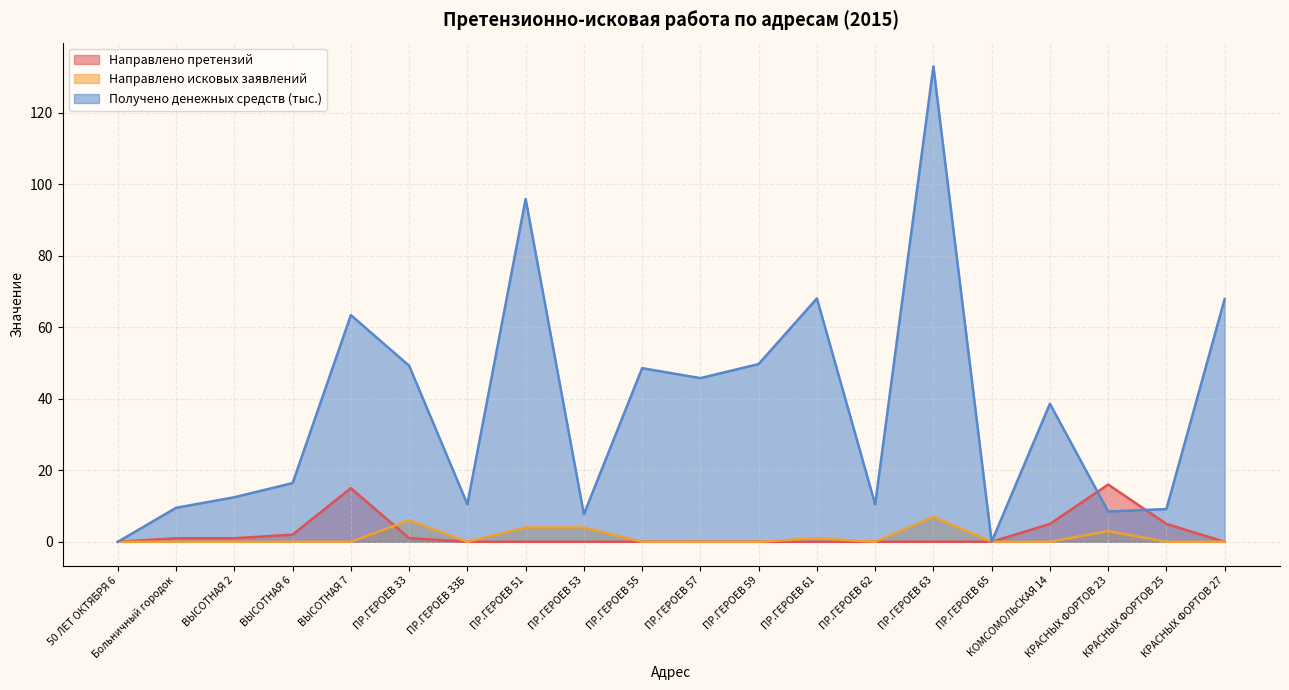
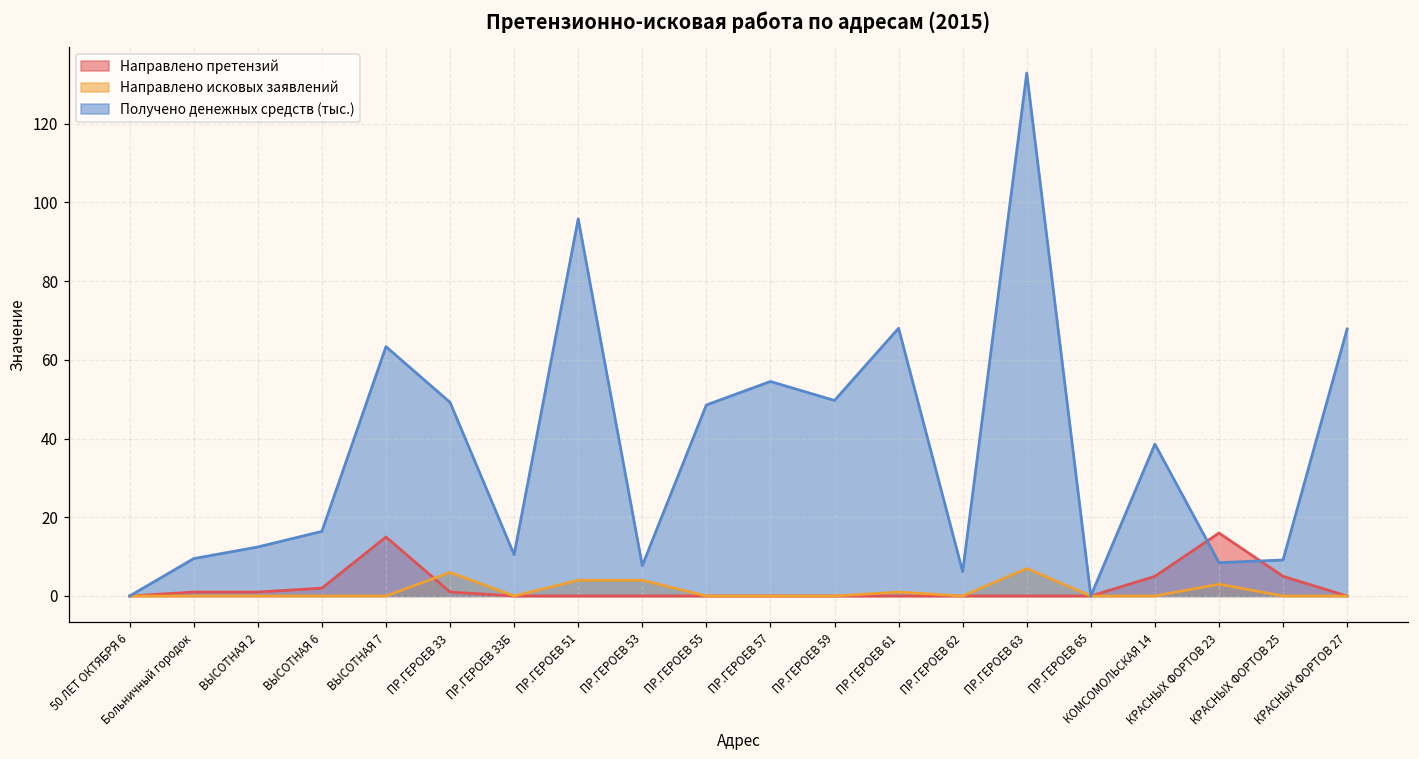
Получено денежных средств (тыс.), ПР.ГЕРОЕВ 57: 46 -> 55
Получено денежных средств (тыс.), ПР.ГЕРОЕВ 62: 10 -> 6
